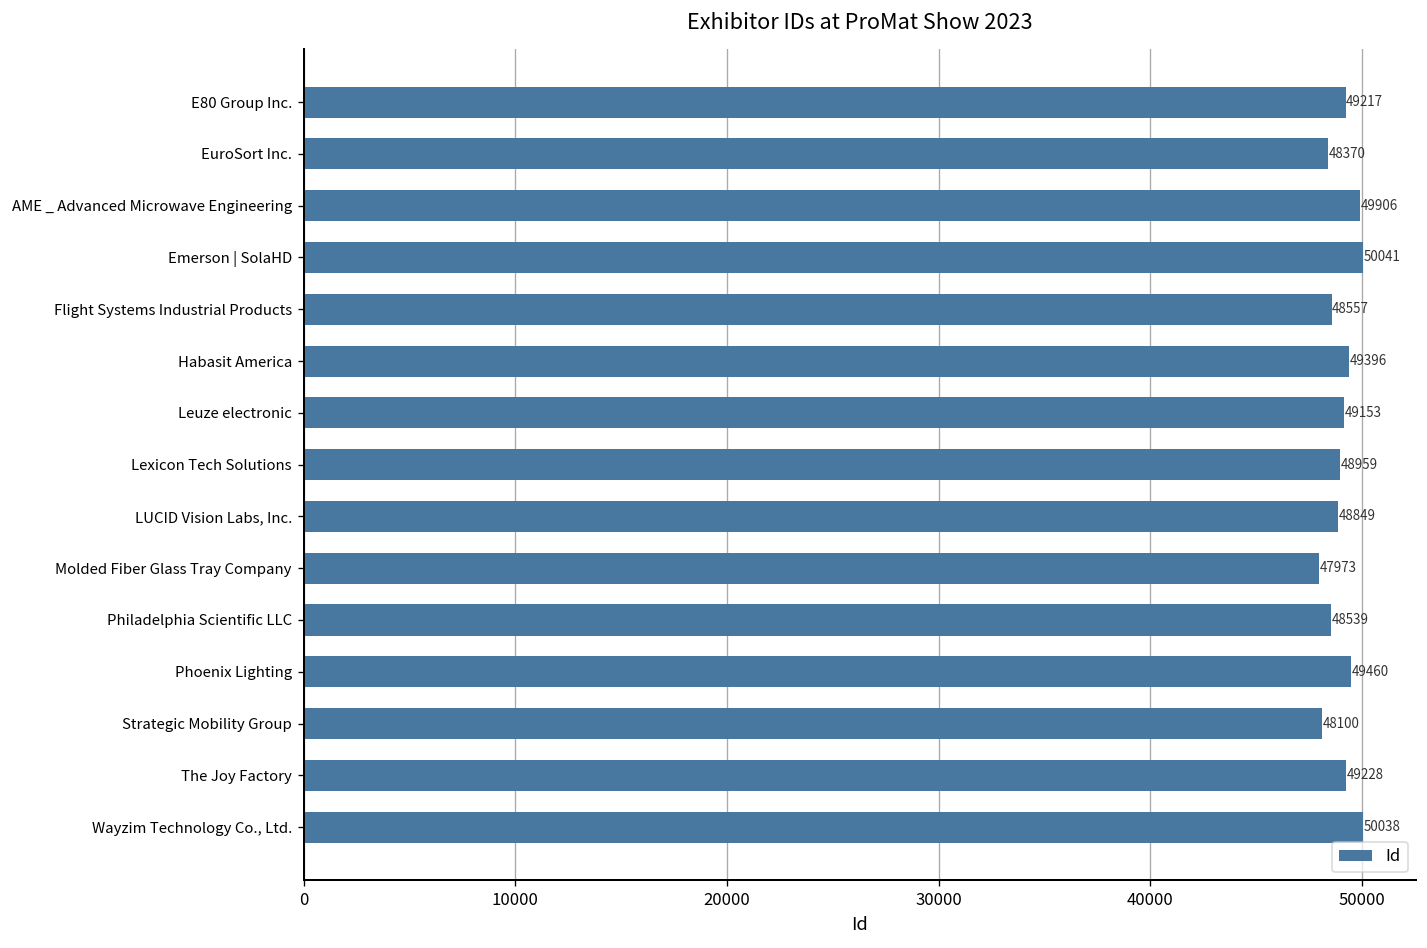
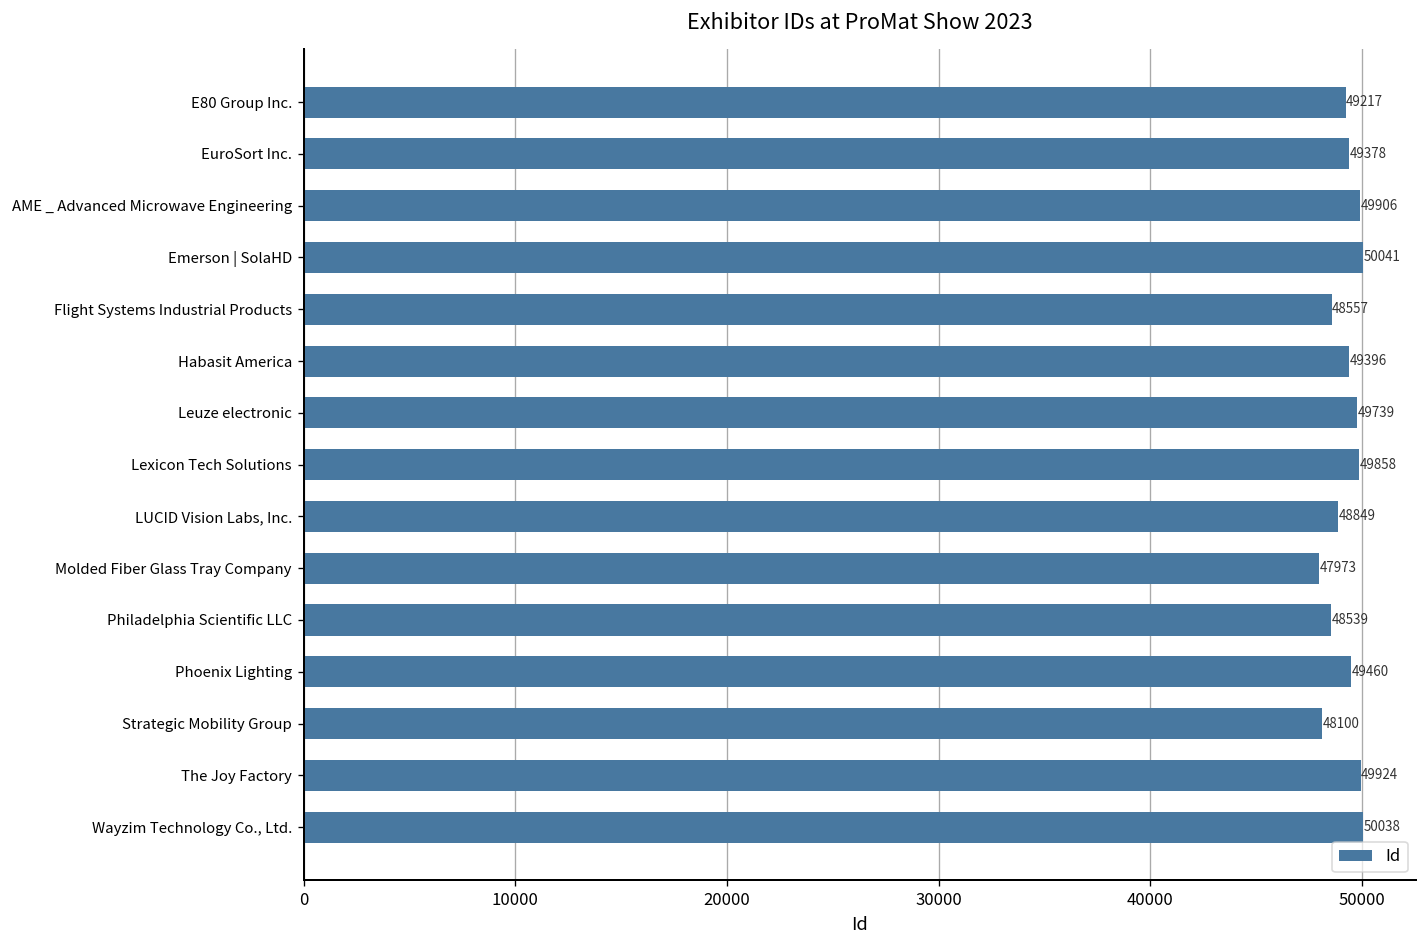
EuroSort Inc.: 48370 -> 49378
Leuze electronic: 49153 -> 49739
Lexicon Tech Solutions: 48959 -> 49858
The Joy Factory: 49228 -> 49924
